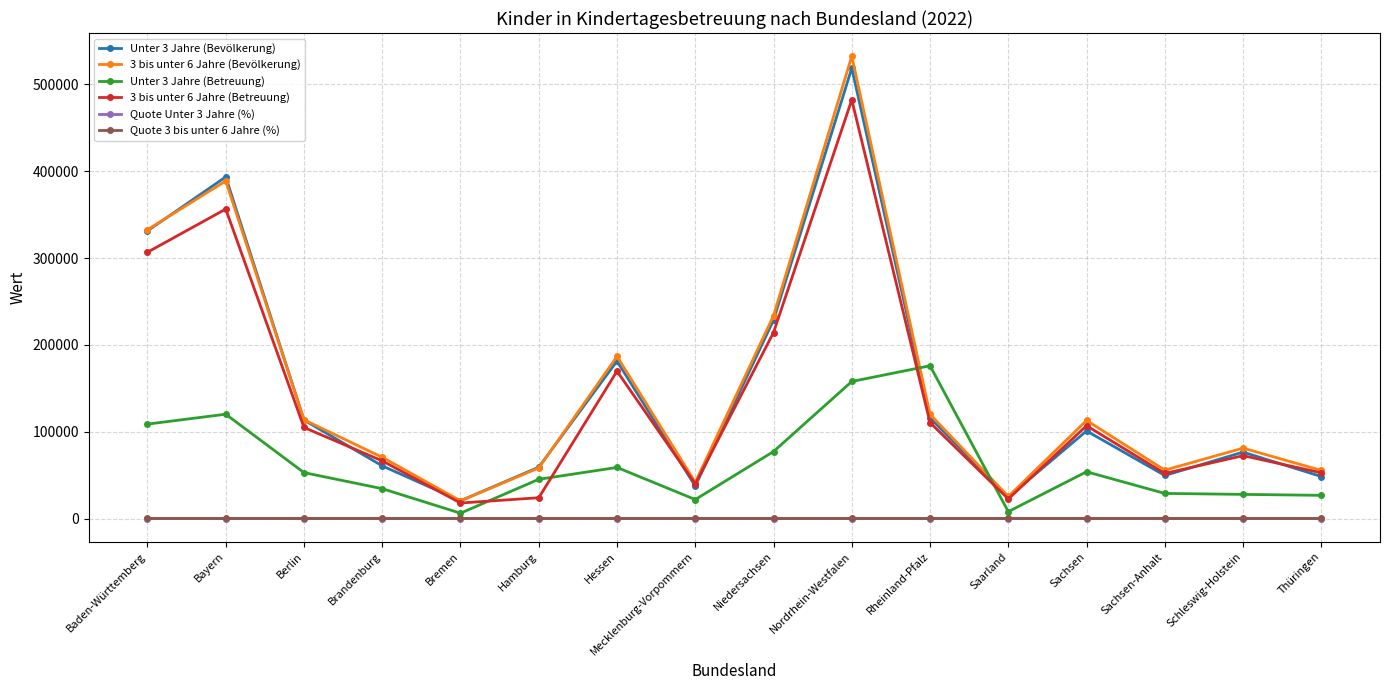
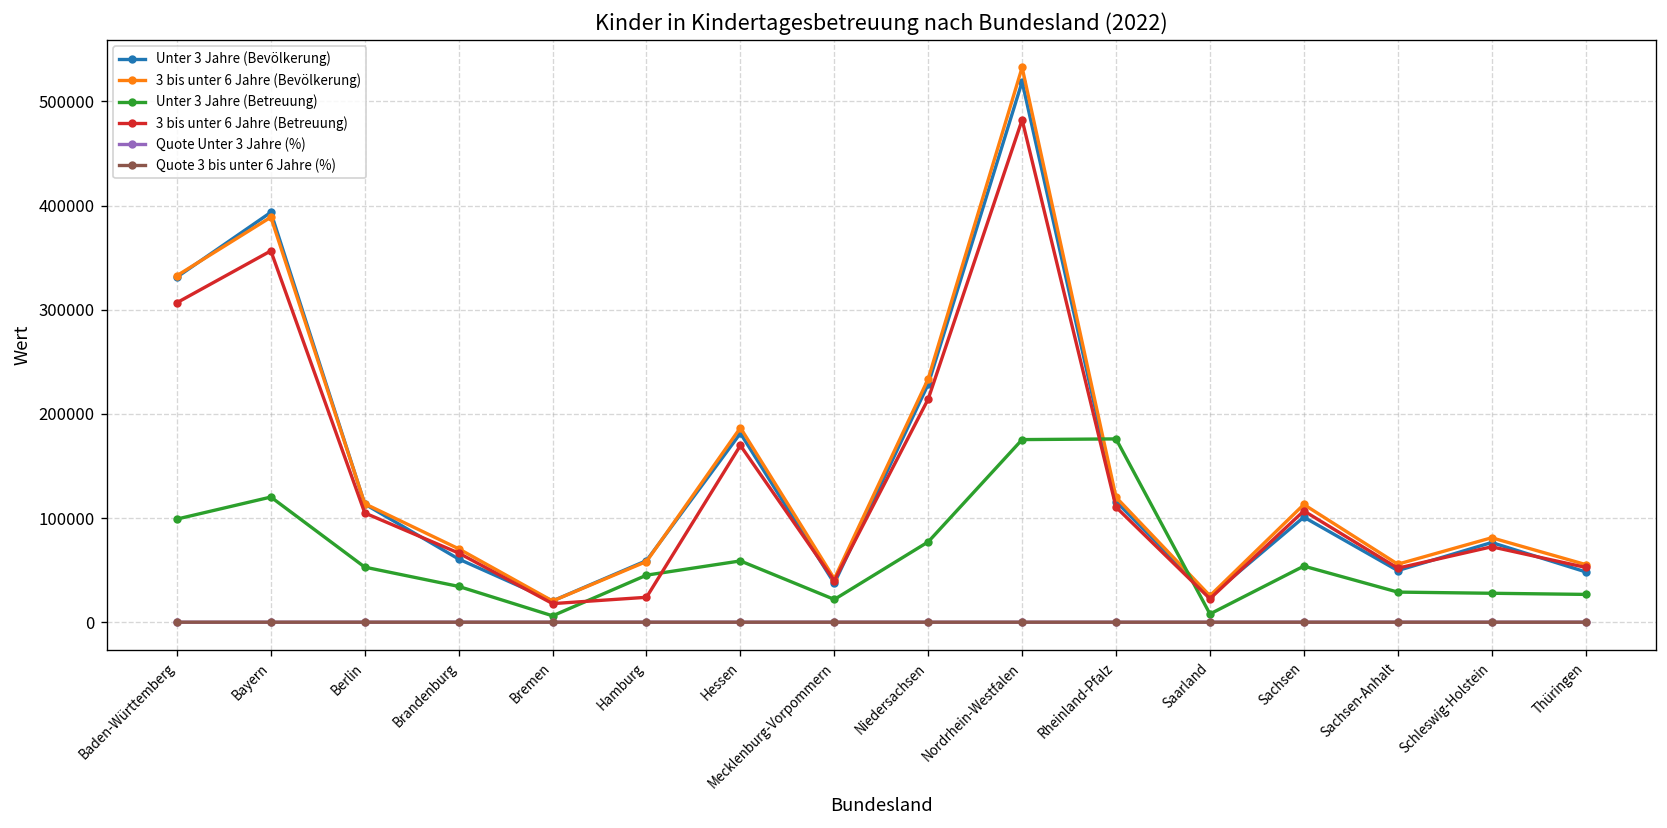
Unter 3 Jahre (Betreuung), Baden-Württemberg: 110000 -> 100000
Unter 3 Jahre (Betreuung), Nordrhein-Westfalen: 160000 -> 180000
